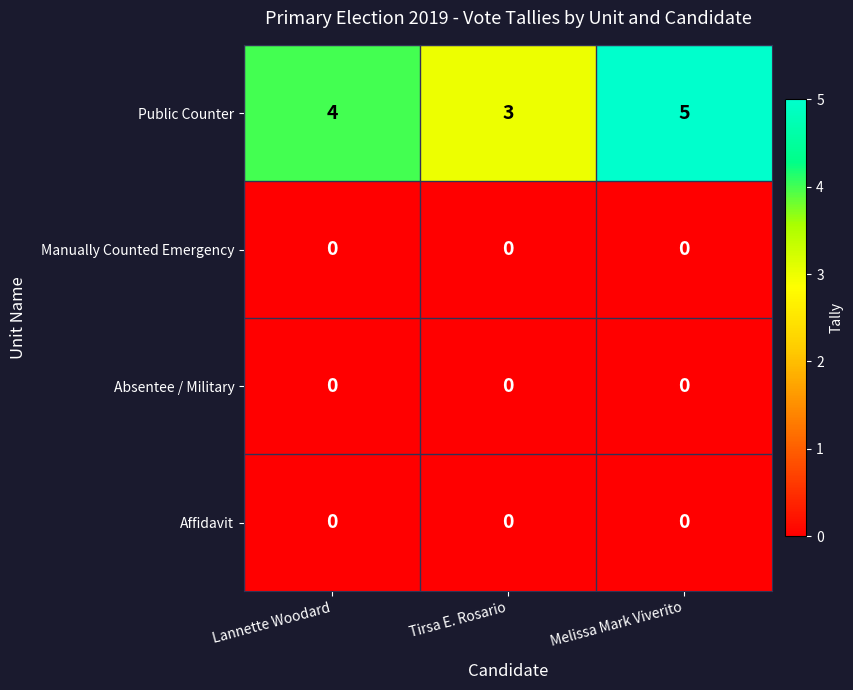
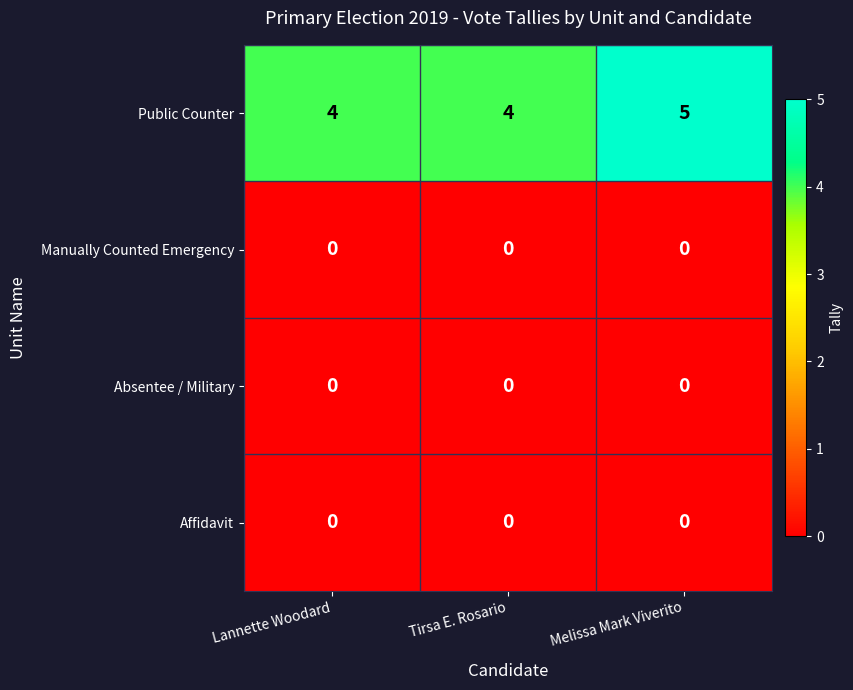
Public Counter, Tirsa E. Rosario: 3 -> 4
